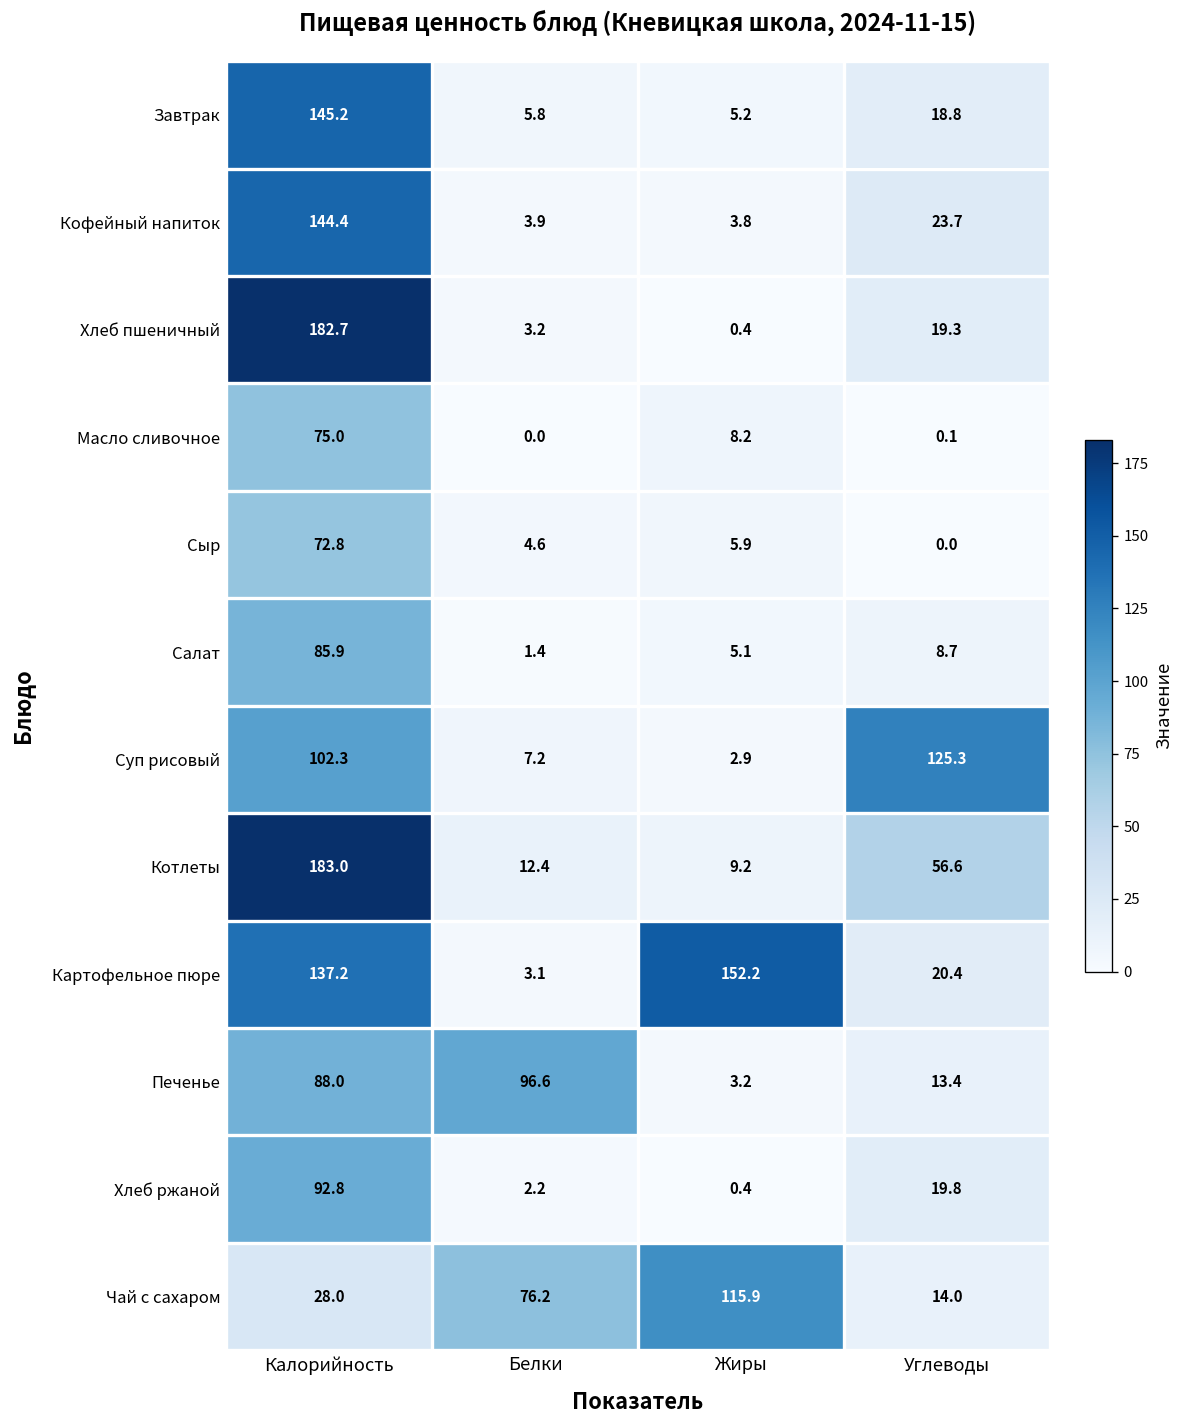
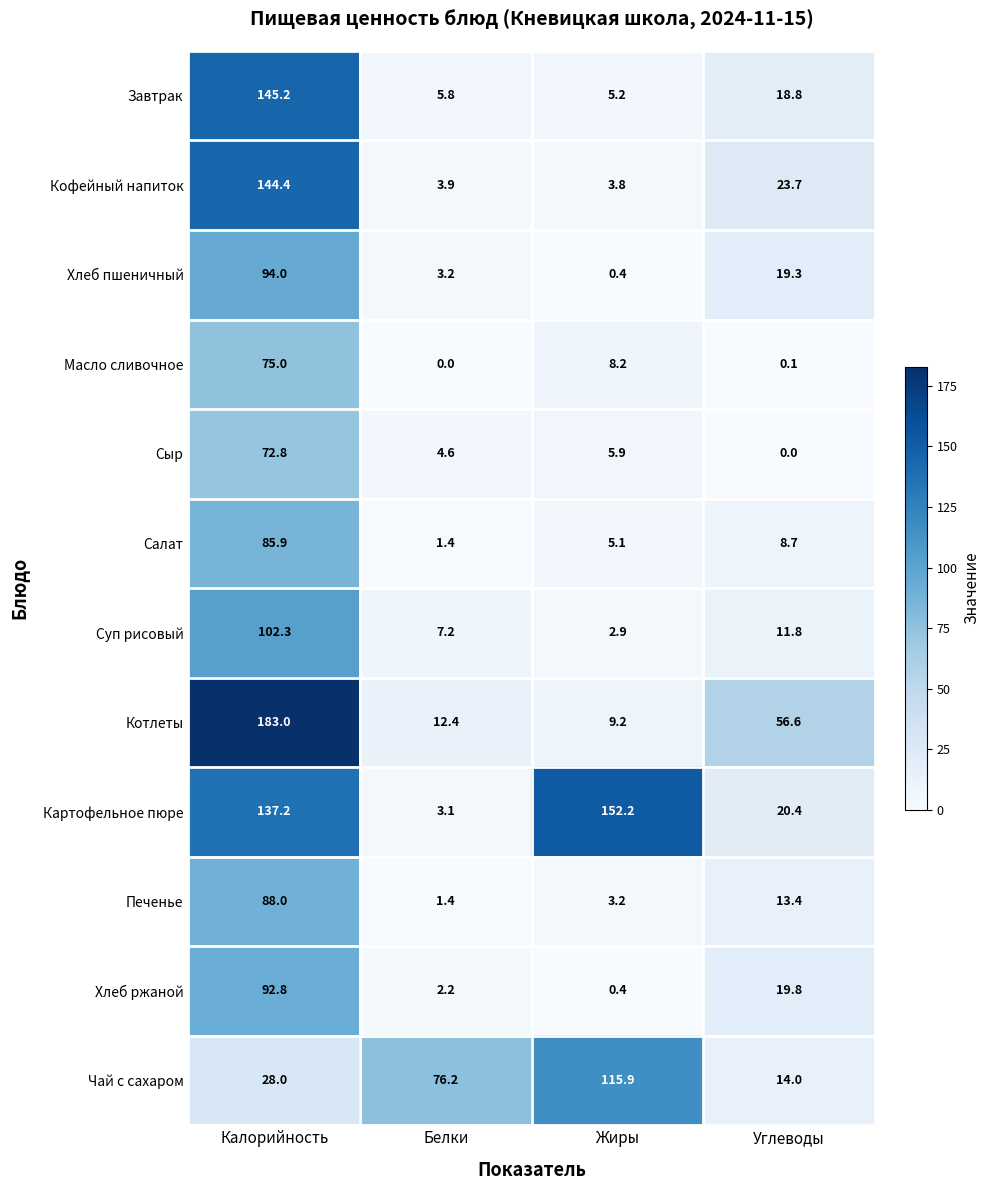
Хлеб пшеничный, Калорийность: 182.7 -> 94.0
Суп рисовый, Углеводы: 125.3 -> 11.8
Печенье, Белки: 96.6 -> 1.4
